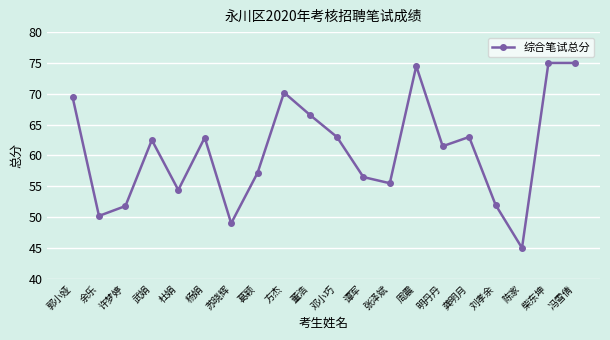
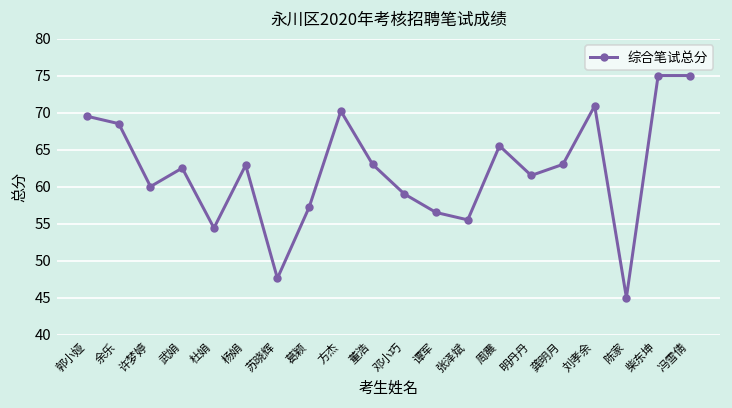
余乐: 50 -> 69
许梦婷: 52 -> 60
苏晓辉: 49 -> 48
董浩: 67 -> 63
邓小巧: 63 -> 59
周震: 75 -> 66
刘孝余: 52 -> 71
